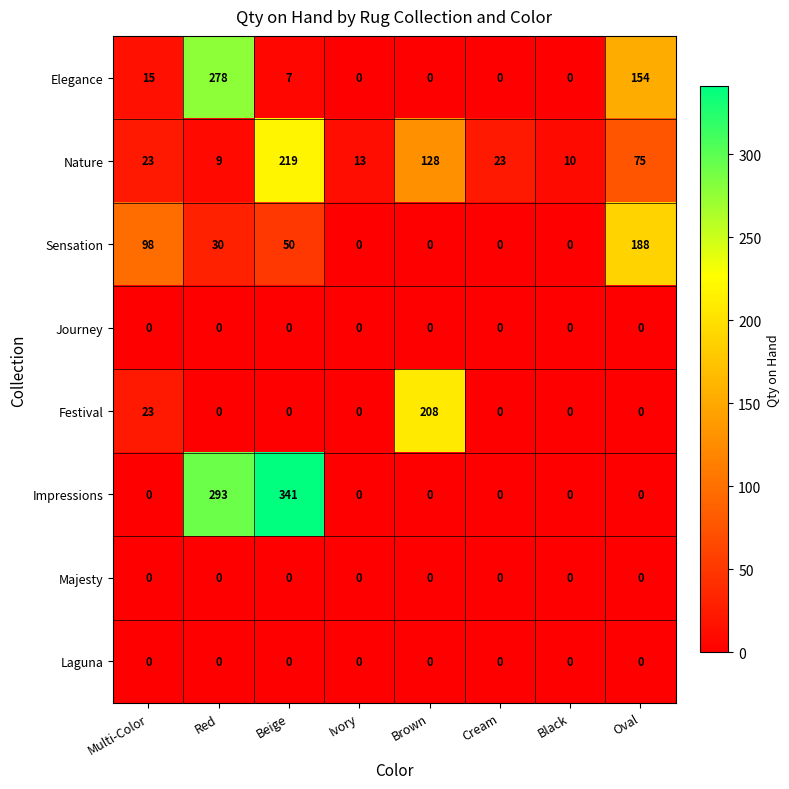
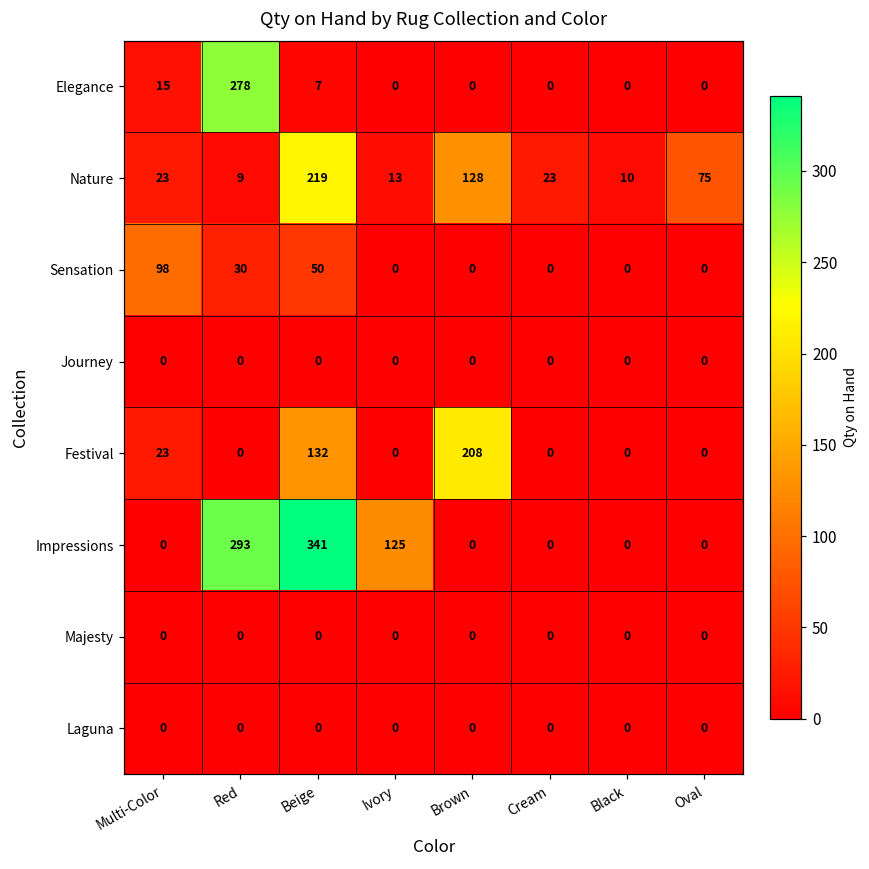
Elegance, Oval: 154 -> 0
Sensation, Oval: 188 -> 0
Festival, Beige: 0 -> 132
Impressions, Ivory: 0 -> 125
